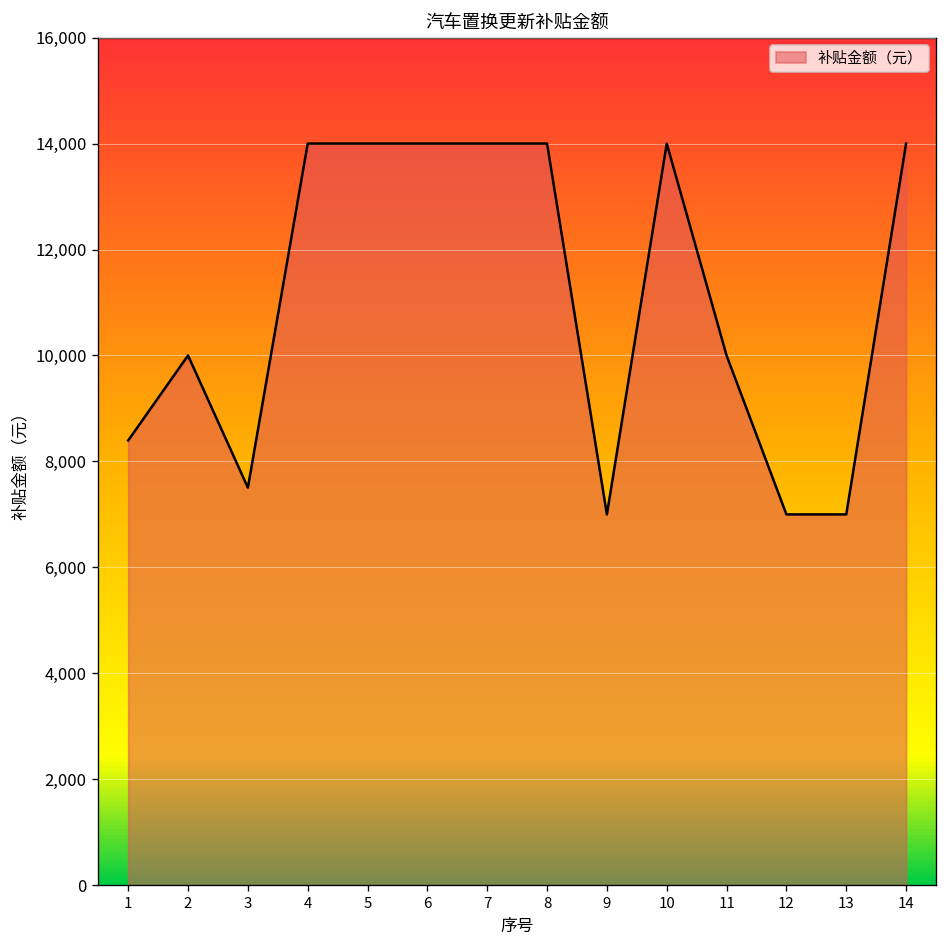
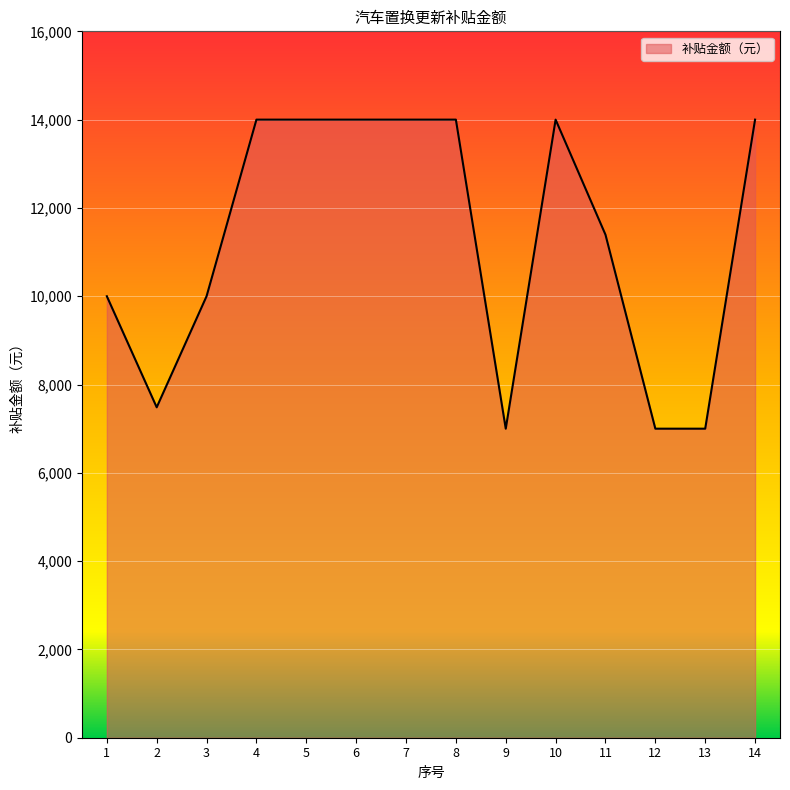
1: 8,400 -> 10,000
2: 10,000 -> 7,500
3: 7,500 -> 10,000
11: 10,000 -> 11,400
